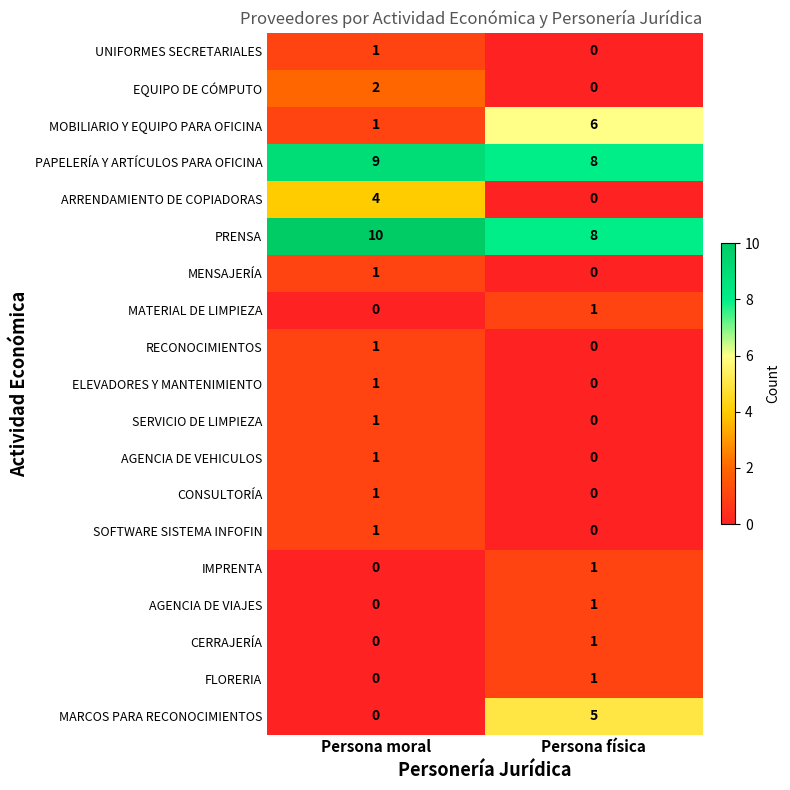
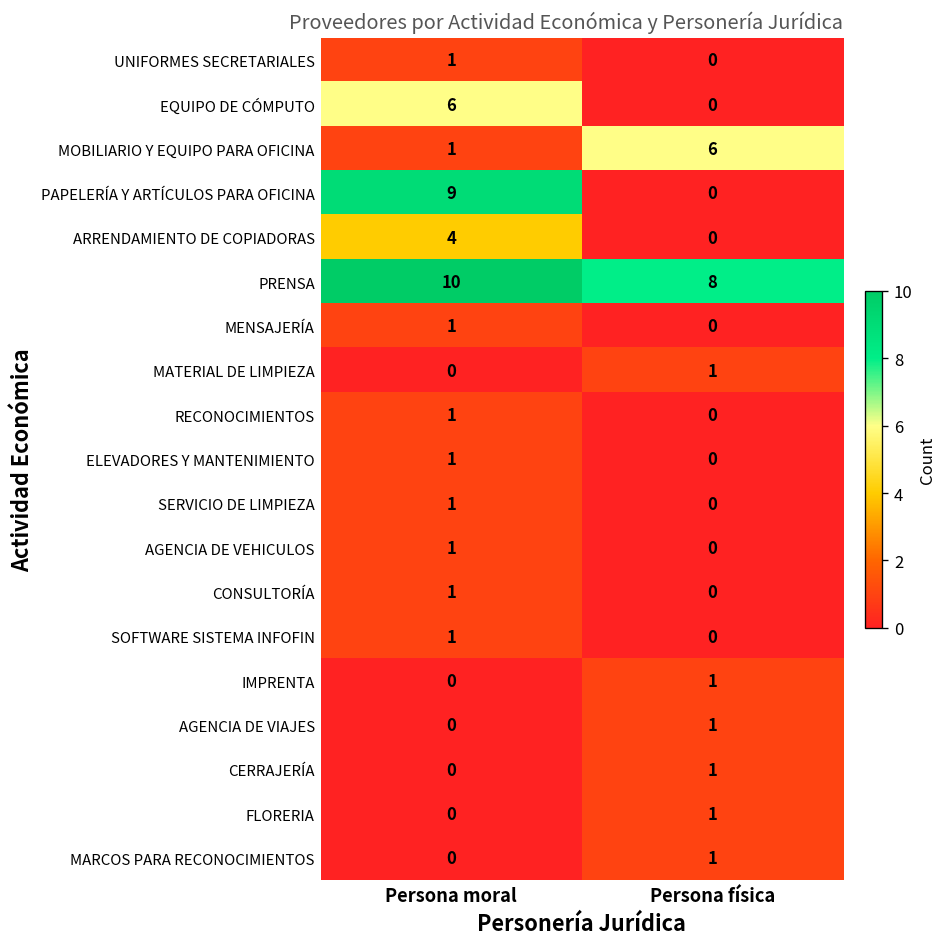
EQUIPO DE CÓMPUTO, Persona moral: 2 -> 6
PAPELERÍA Y ARTÍCULOS PARA OFICINA, Persona física: 8 -> 0
MARCOS PARA RECONOCIMIENTOS, Persona física: 5 -> 1
